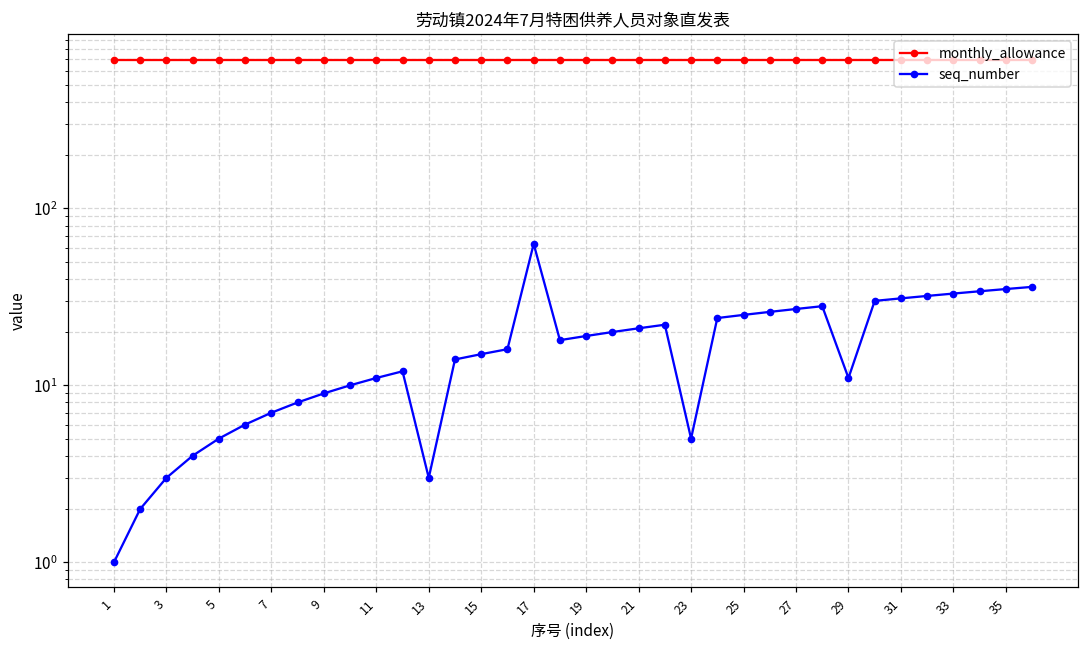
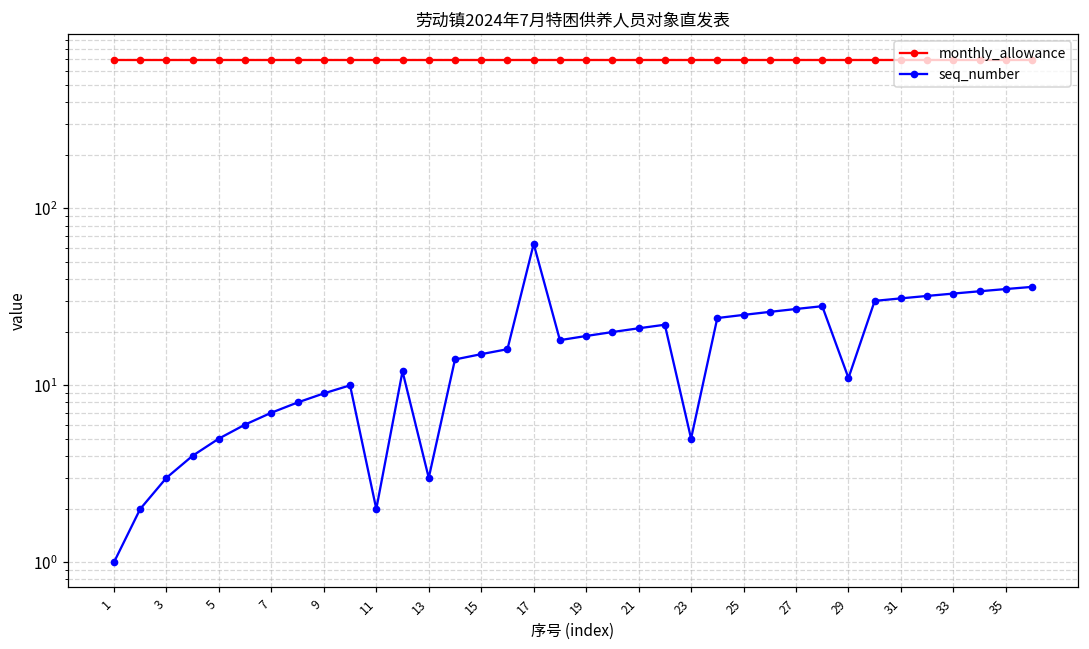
seq_number, 11: 11 -> 2
